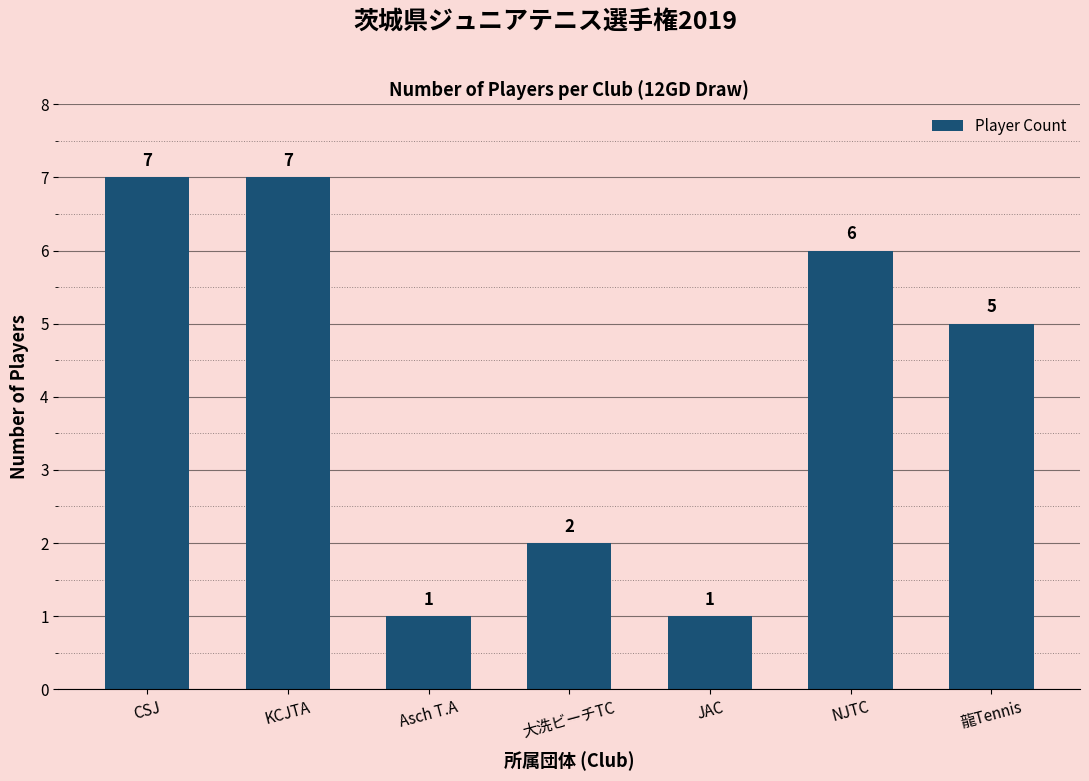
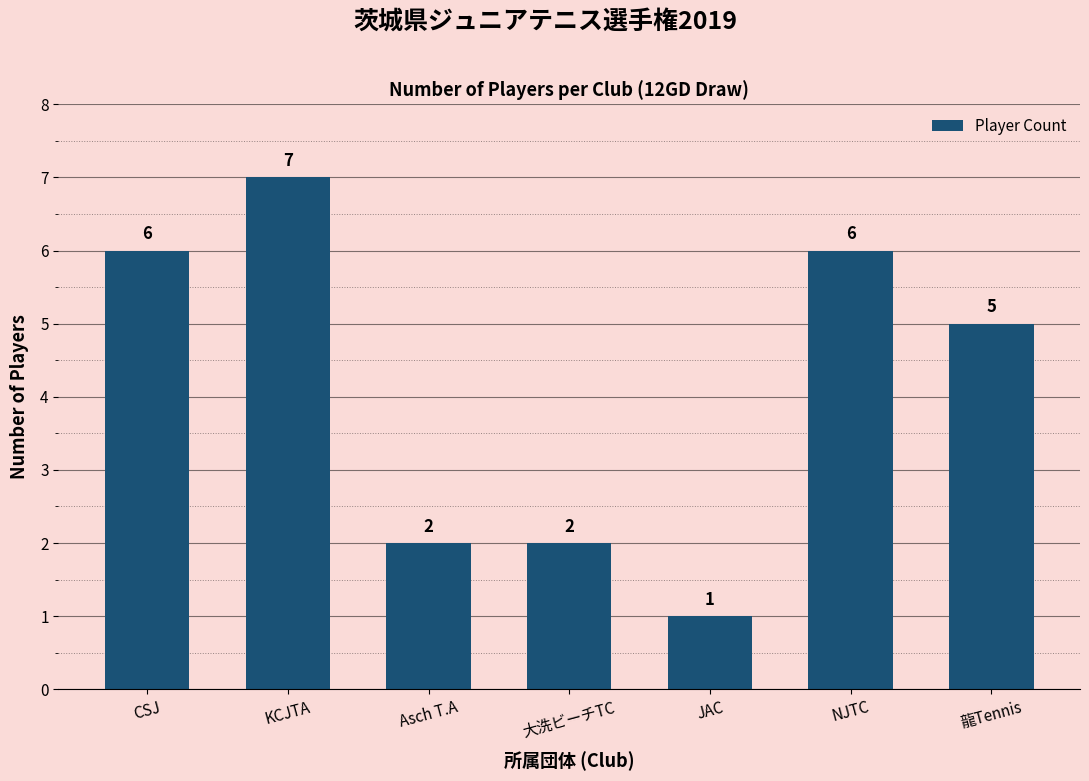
CSJ: 7 -> 6
Asch T.A: 1 -> 2
